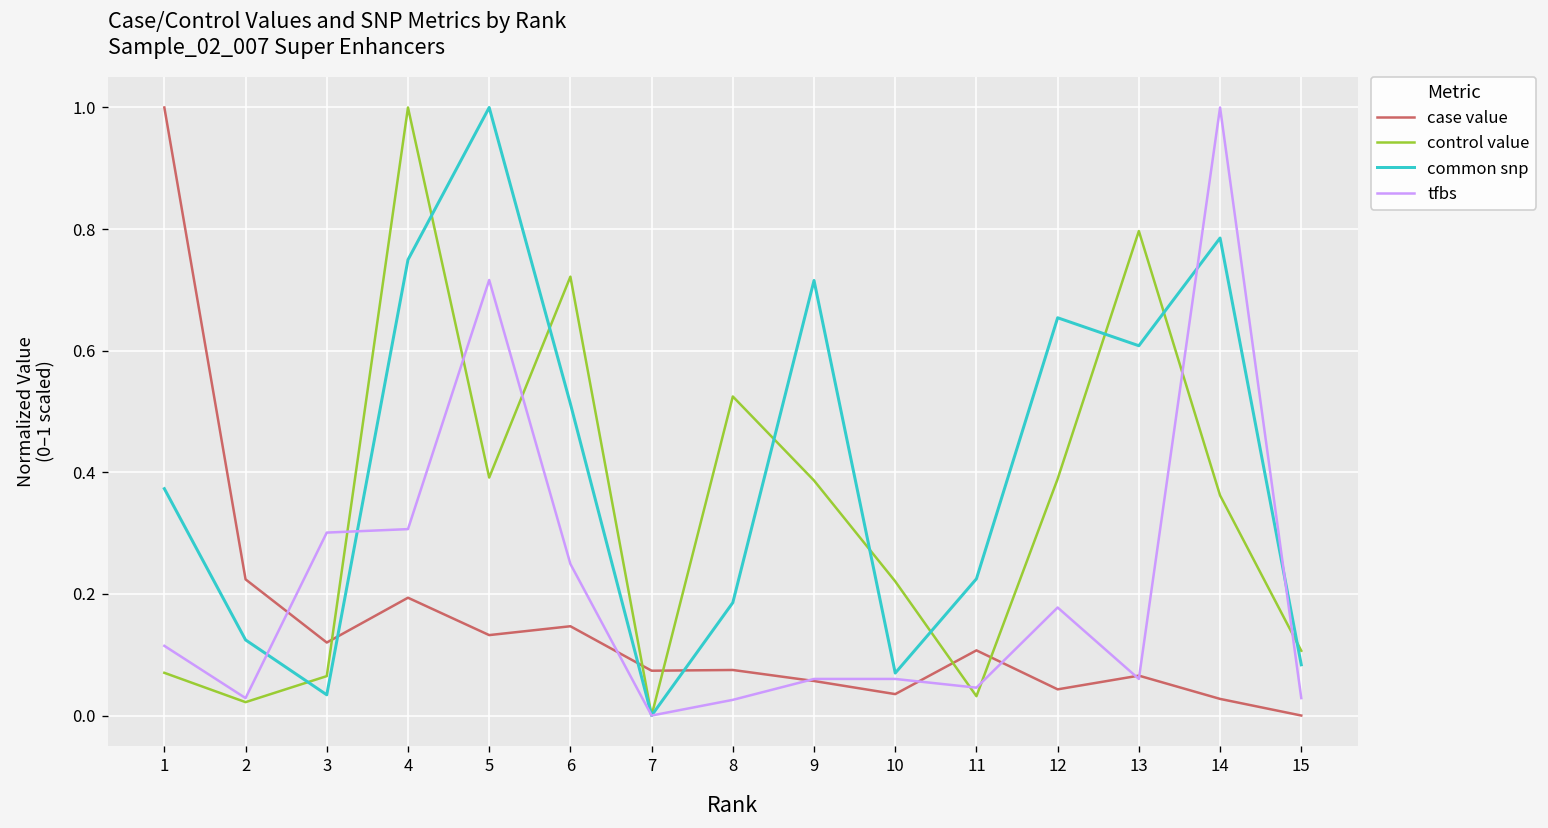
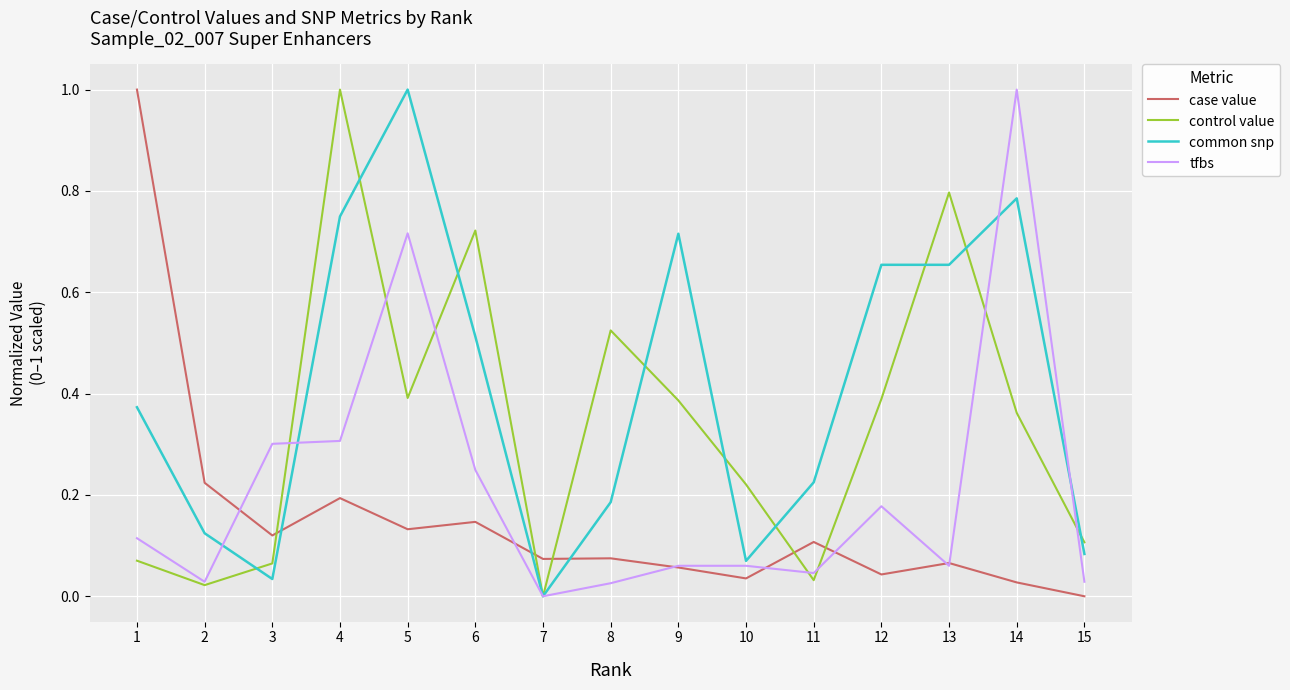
common snp, 13: 0.61 -> 0.65
